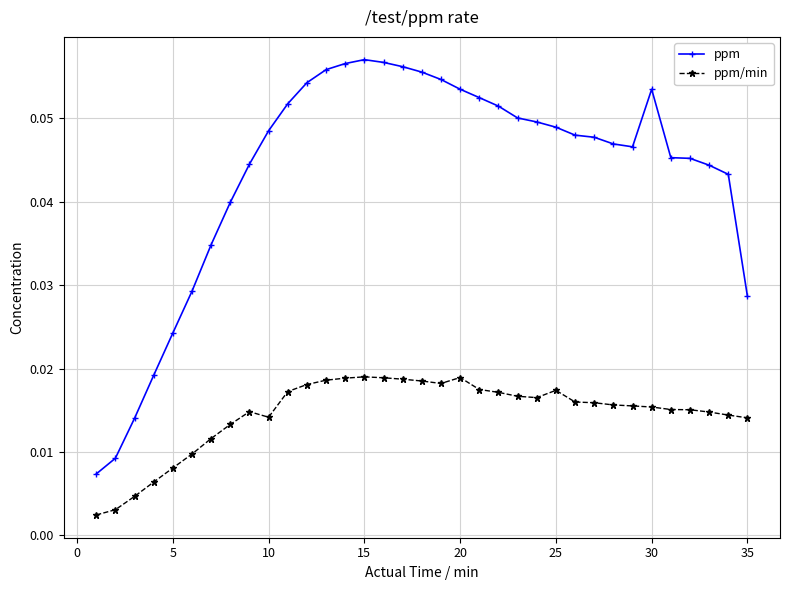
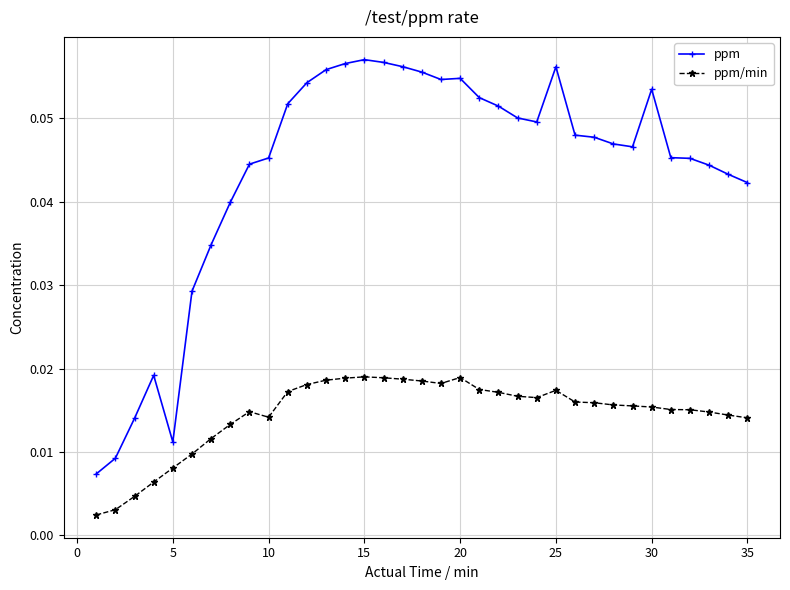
ppm, 5: 0.024 -> 0.011
ppm, 10: 0.049 -> 0.045
ppm, 20: 0.054 -> 0.055
ppm, 25: 0.049 -> 0.056
ppm, 35: 0.029 -> 0.042
